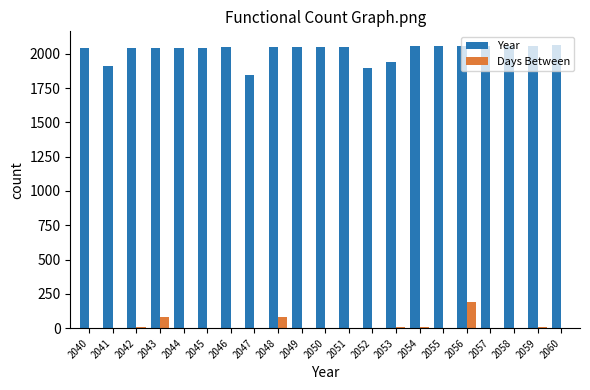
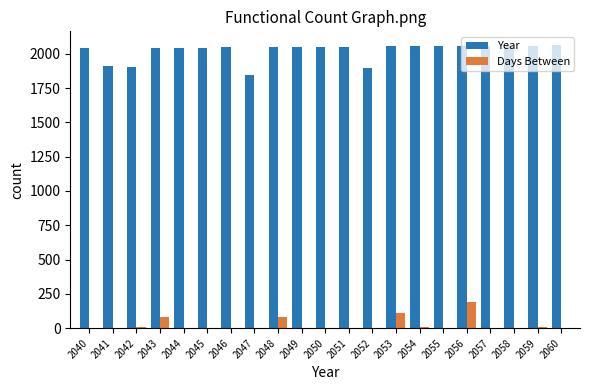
Year, 2042: 2040 -> 1900
Year, 2053: 1940 -> 2050
Days Between, 2053: 10 -> 110
